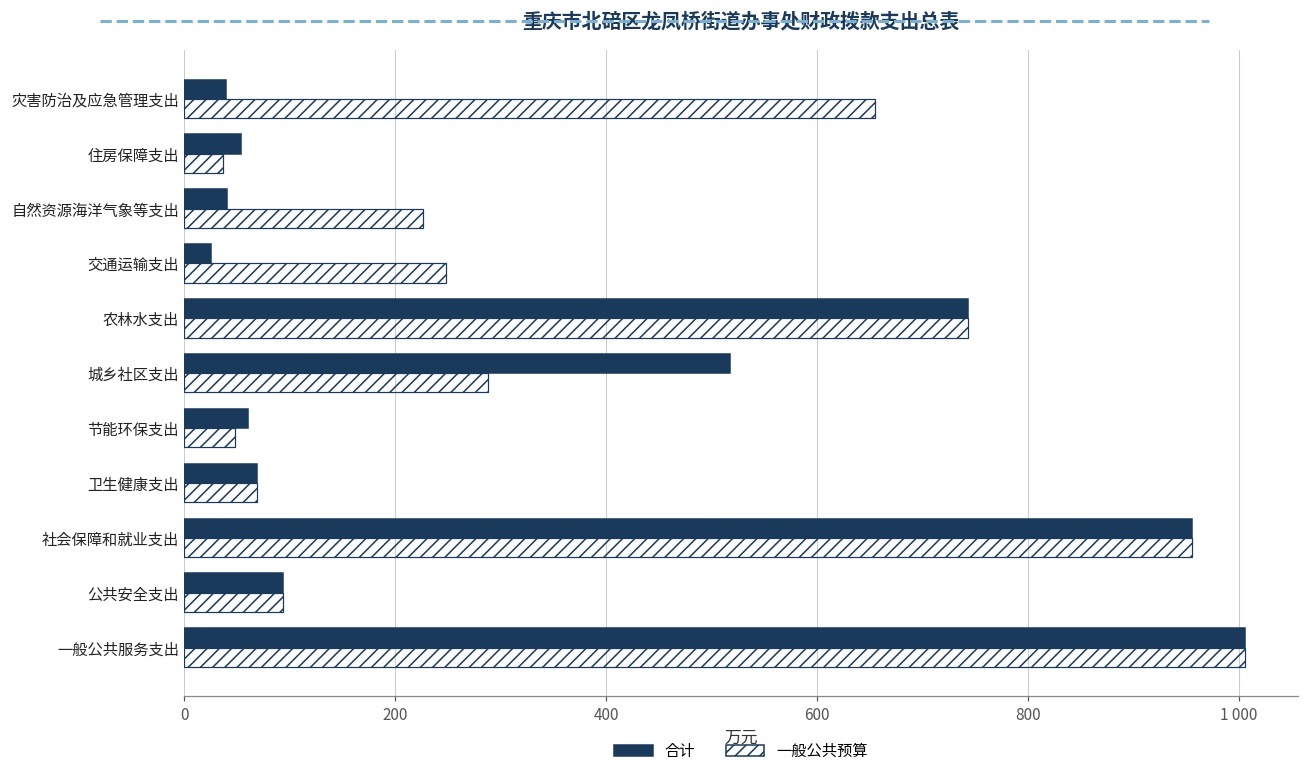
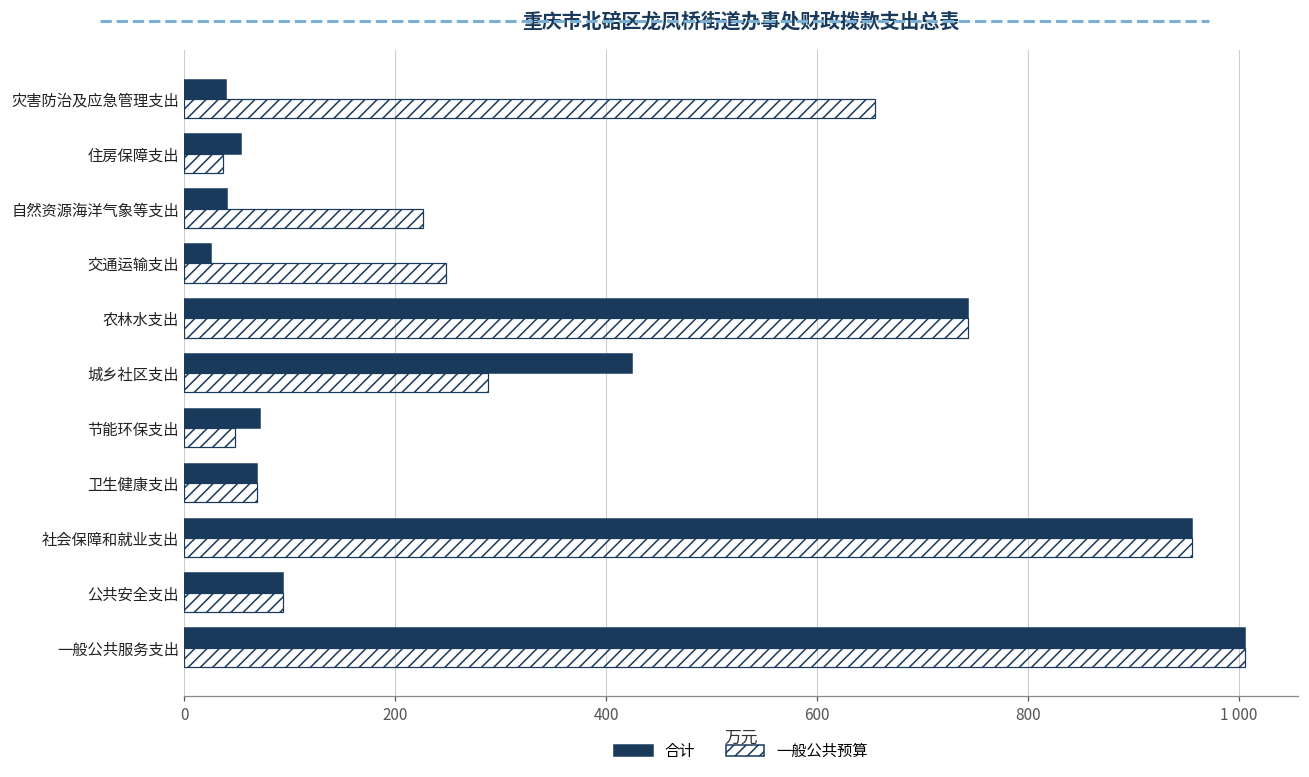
合计, 城乡社区支出: 520 -> 420
合计, 节能环保支出: 60 -> 70
